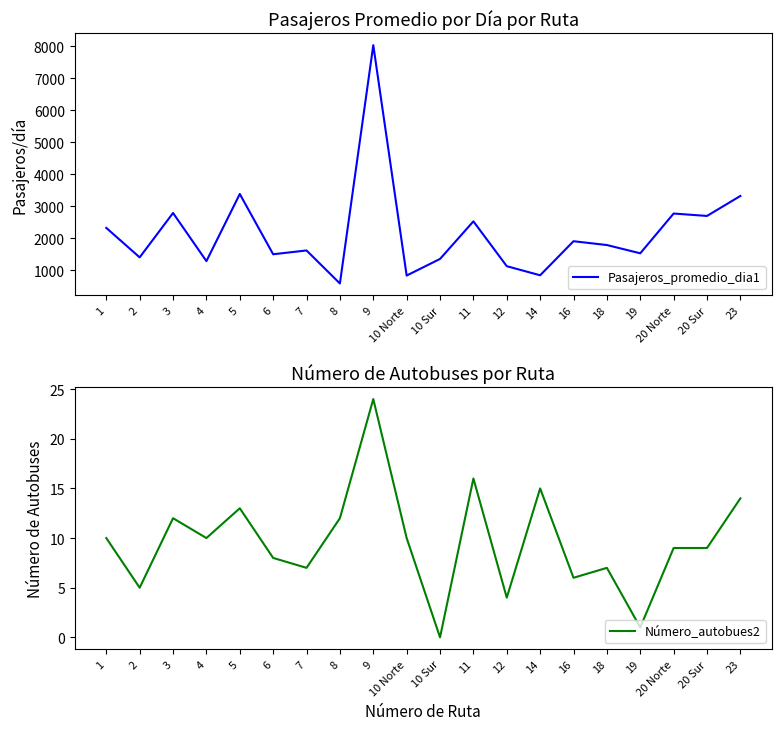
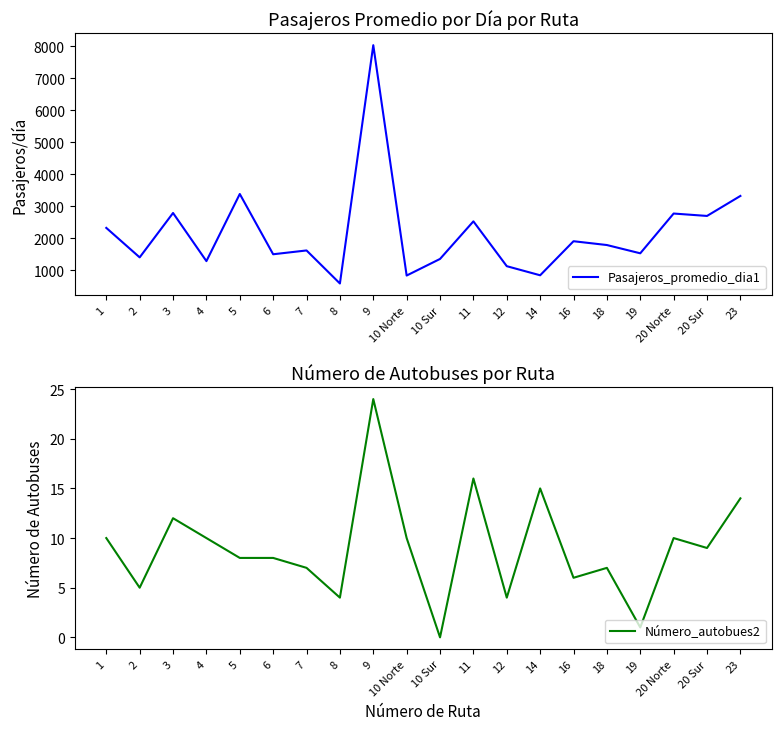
Número de Autobuses por Ruta, 5: 13 -> 8
Número de Autobuses por Ruta, 8: 12 -> 4
Número de Autobuses por Ruta, 20 Norte: 9 -> 10
